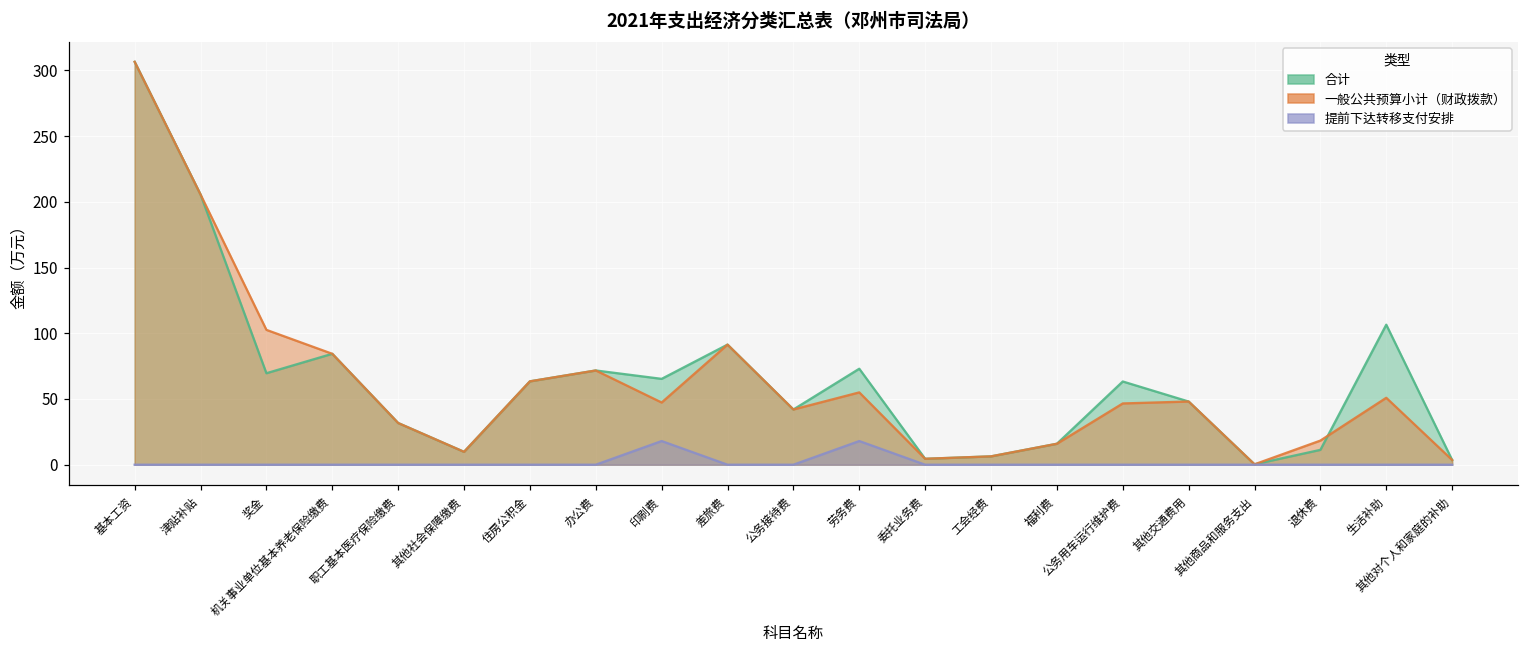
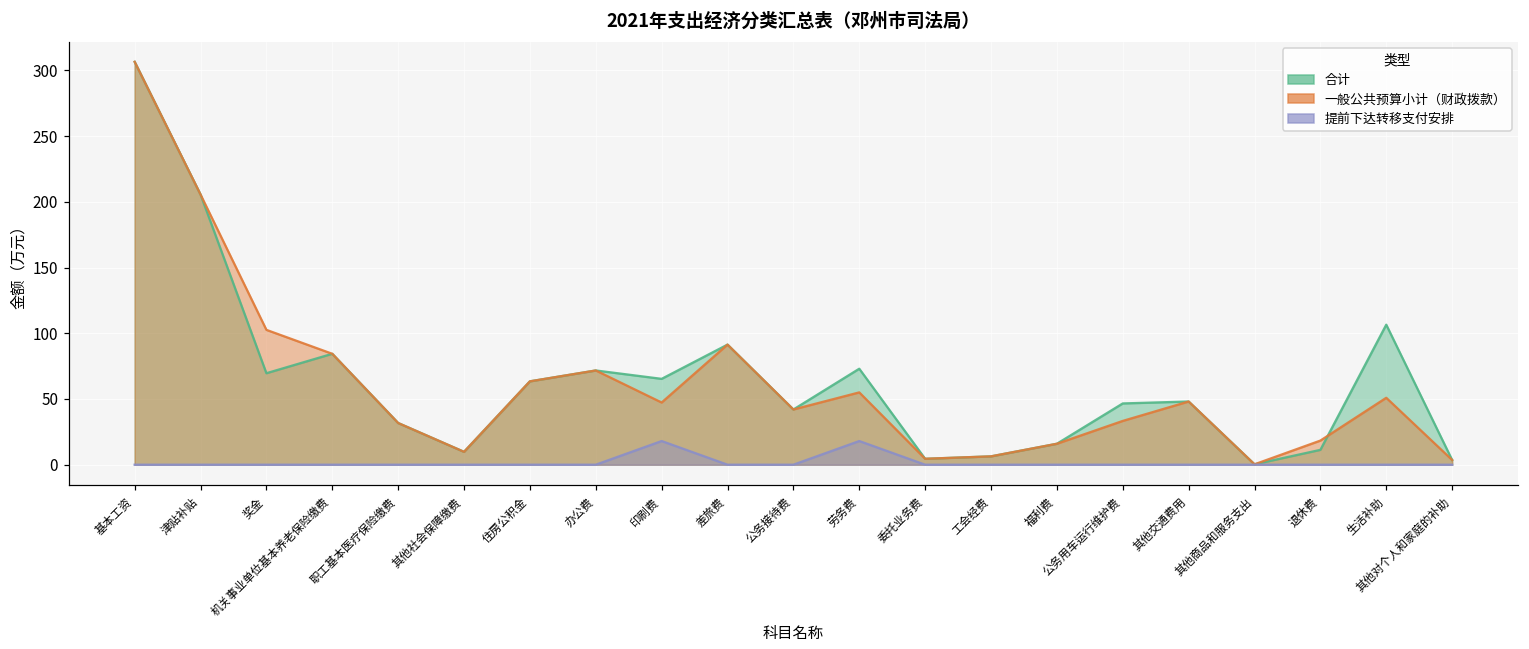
合计, 公务用车运行维护费: 63 -> 47
一般公共预算小计（财政拨款）, 公务用车运行维护费: 47 -> 33
